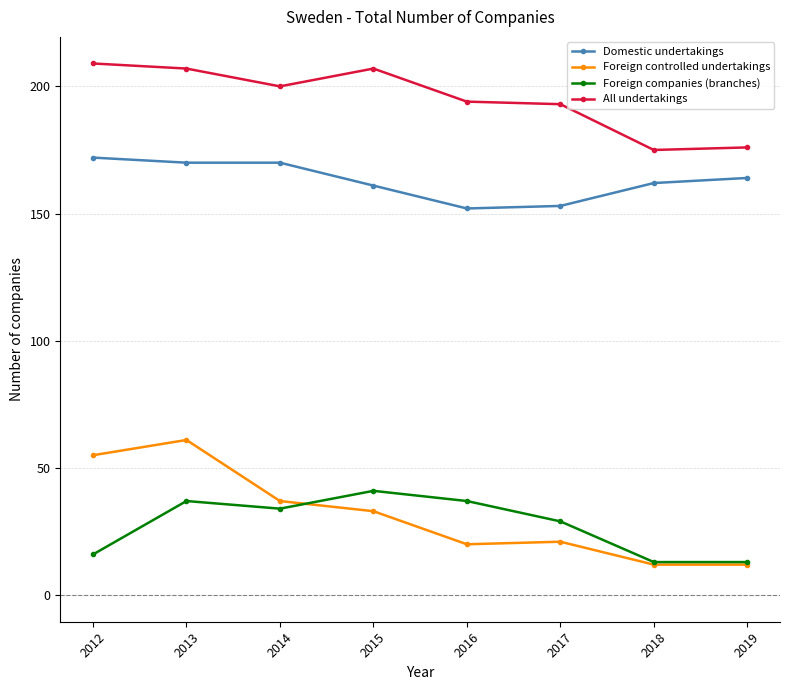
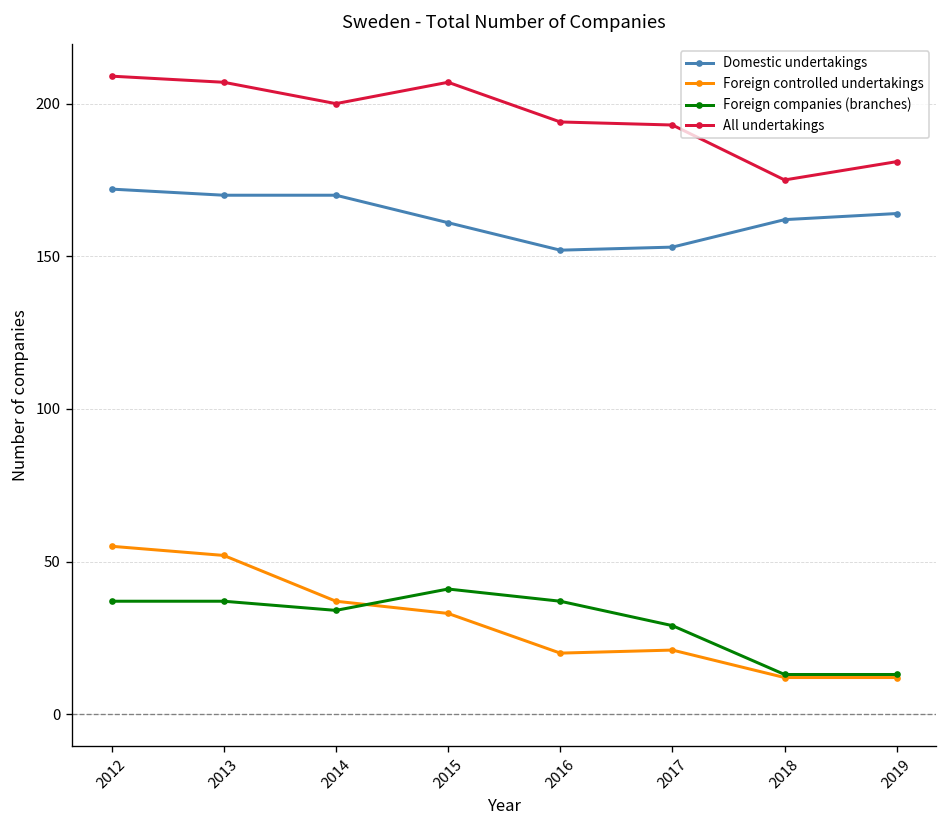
Foreign companies (branches), 2012: 16 -> 37
Foreign controlled undertakings, 2013: 61 -> 52
All undertakings, 2019: 176 -> 181
